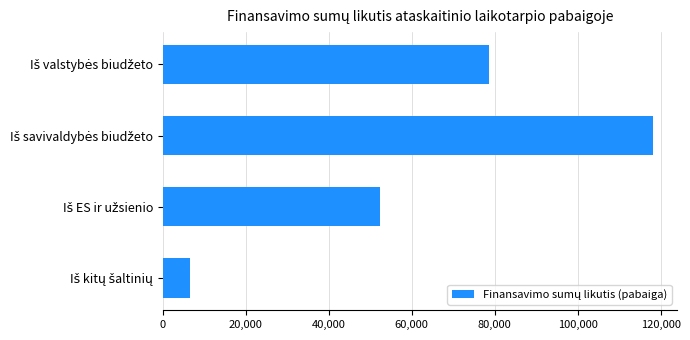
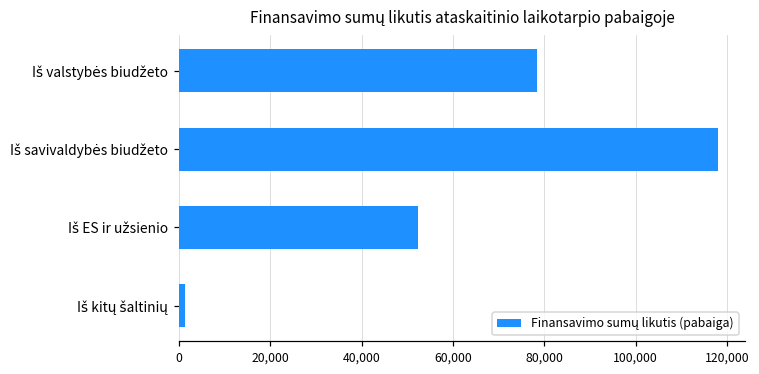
Iš kitų šaltinių: 7,000 -> 1,000
